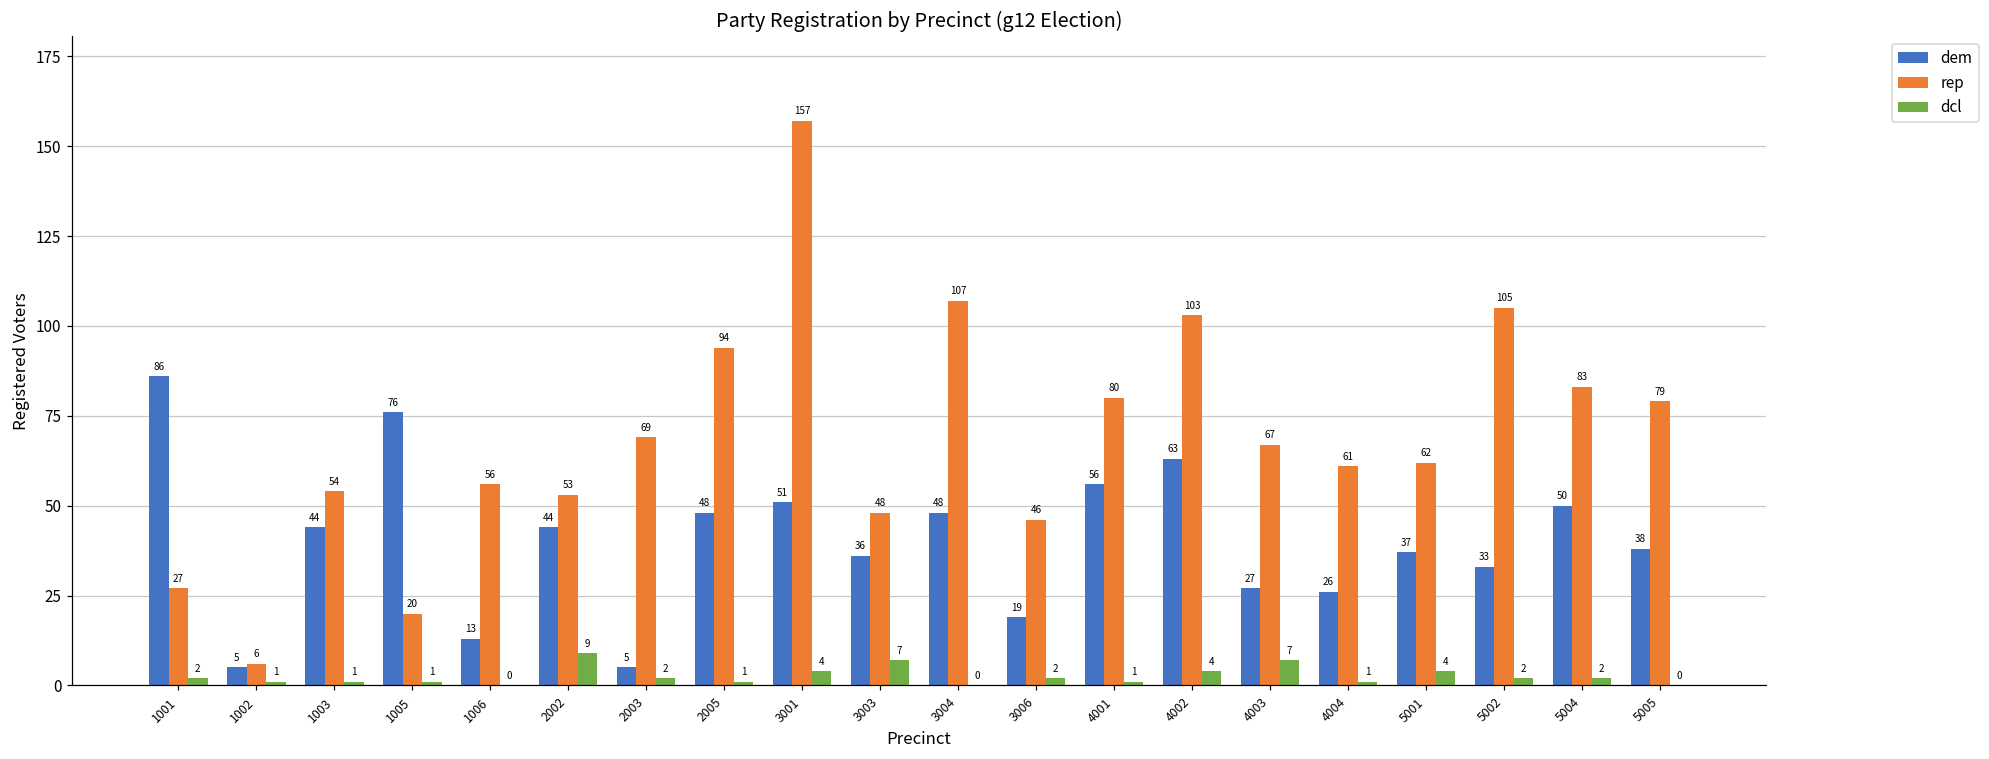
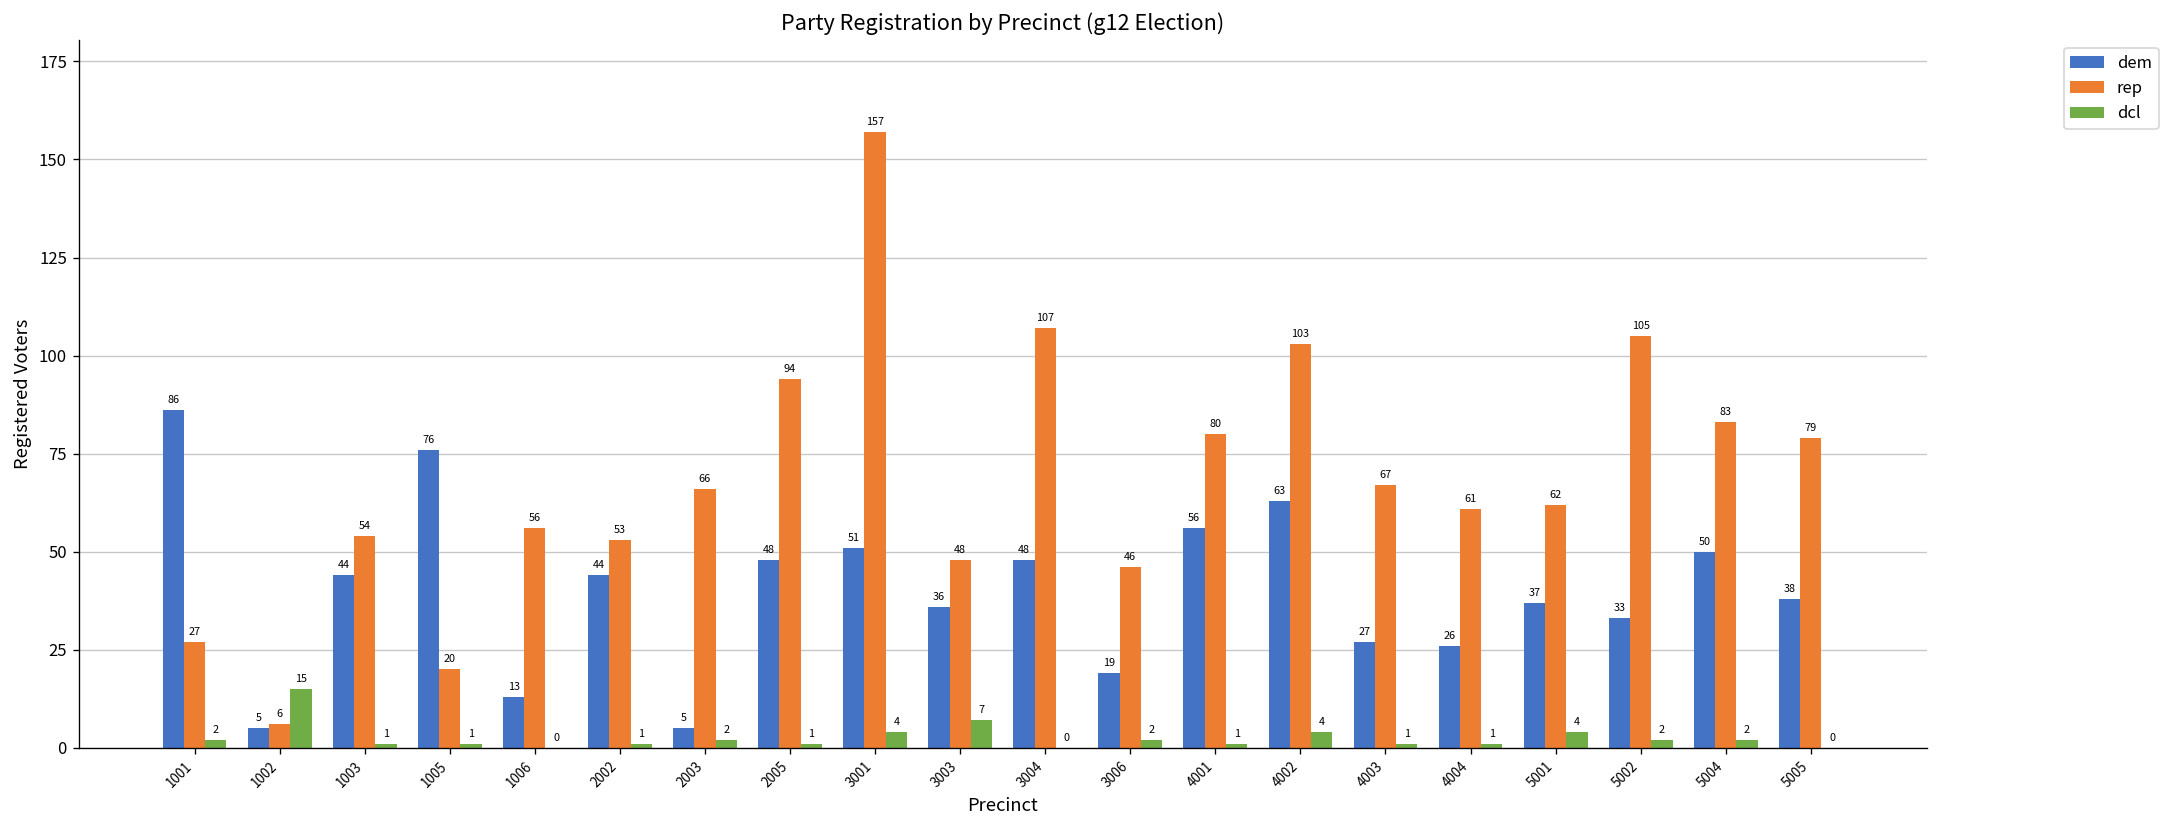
dcl, 1002: 1 -> 15
dcl, 2002: 9 -> 1
rep, 2003: 69 -> 66
dcl, 4003: 7 -> 1
